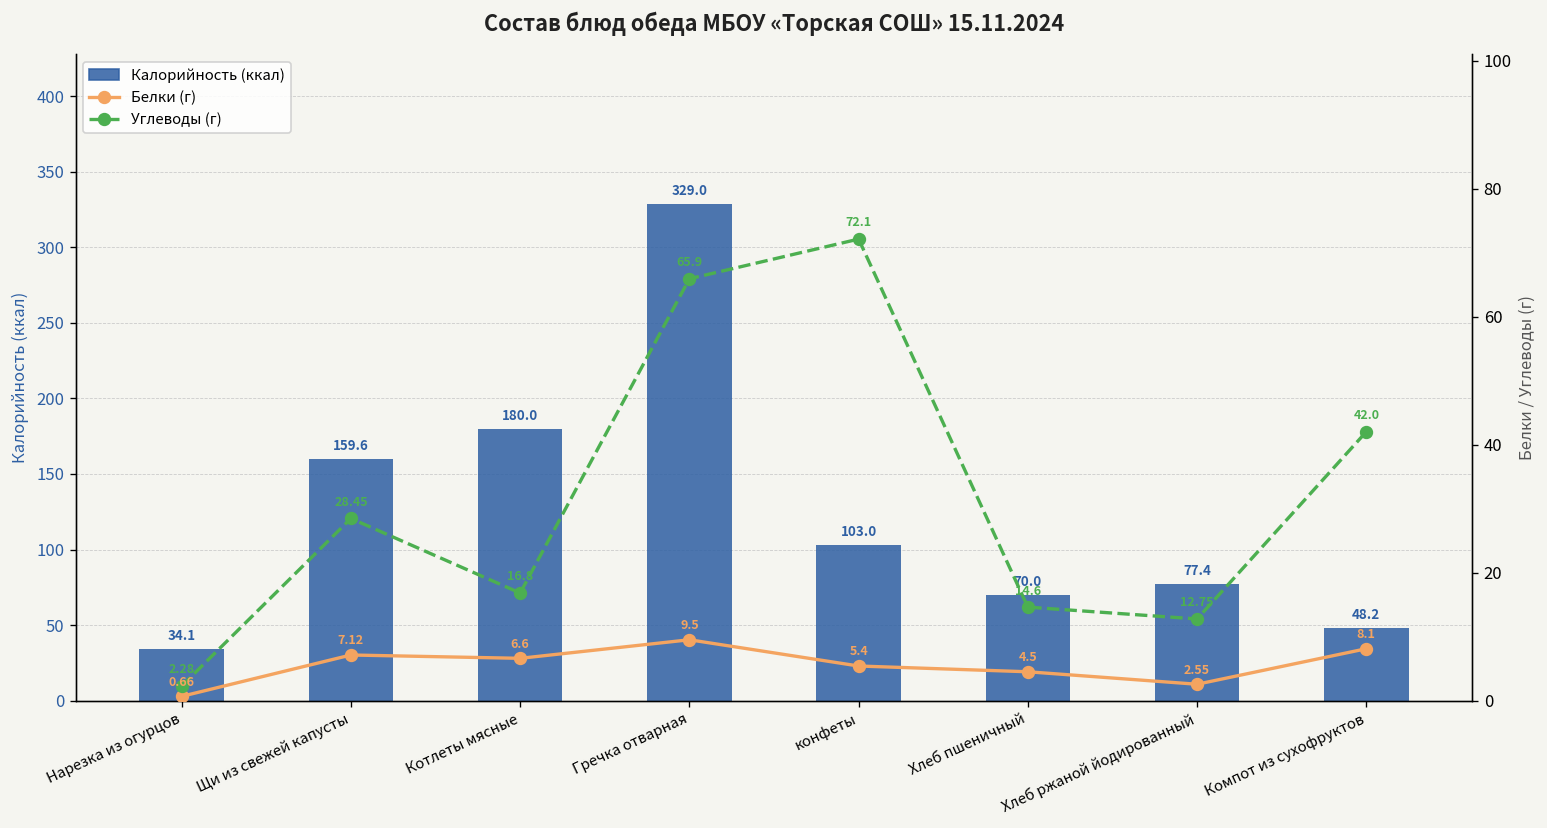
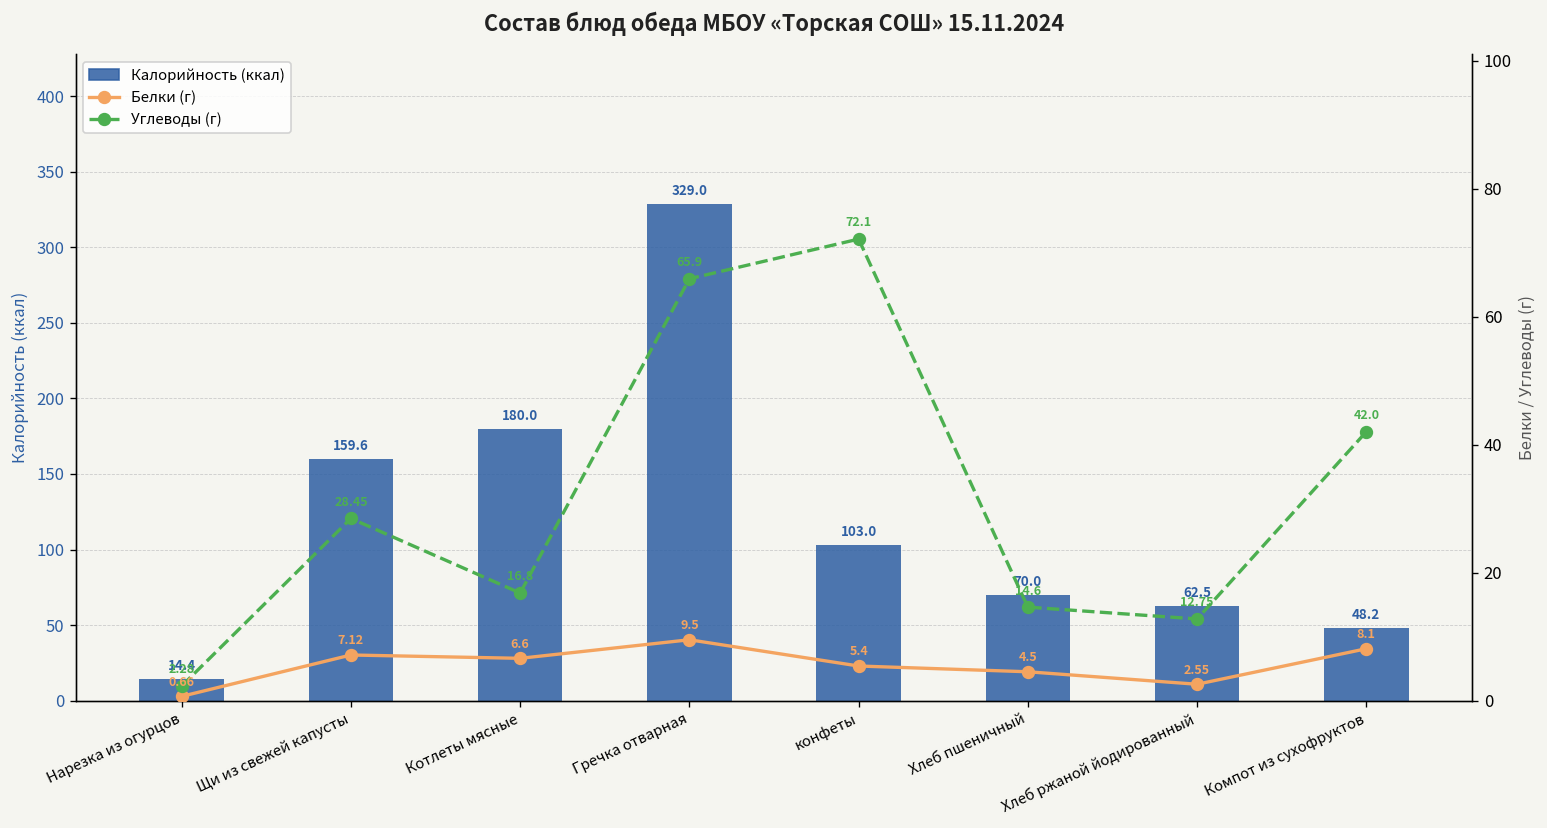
Калорийность (ккал), Нарезка из огурцов: 34.1 -> 14.4
Калорийность (ккал), Хлеб ржаной йодированный: 77.4 -> 62.5
